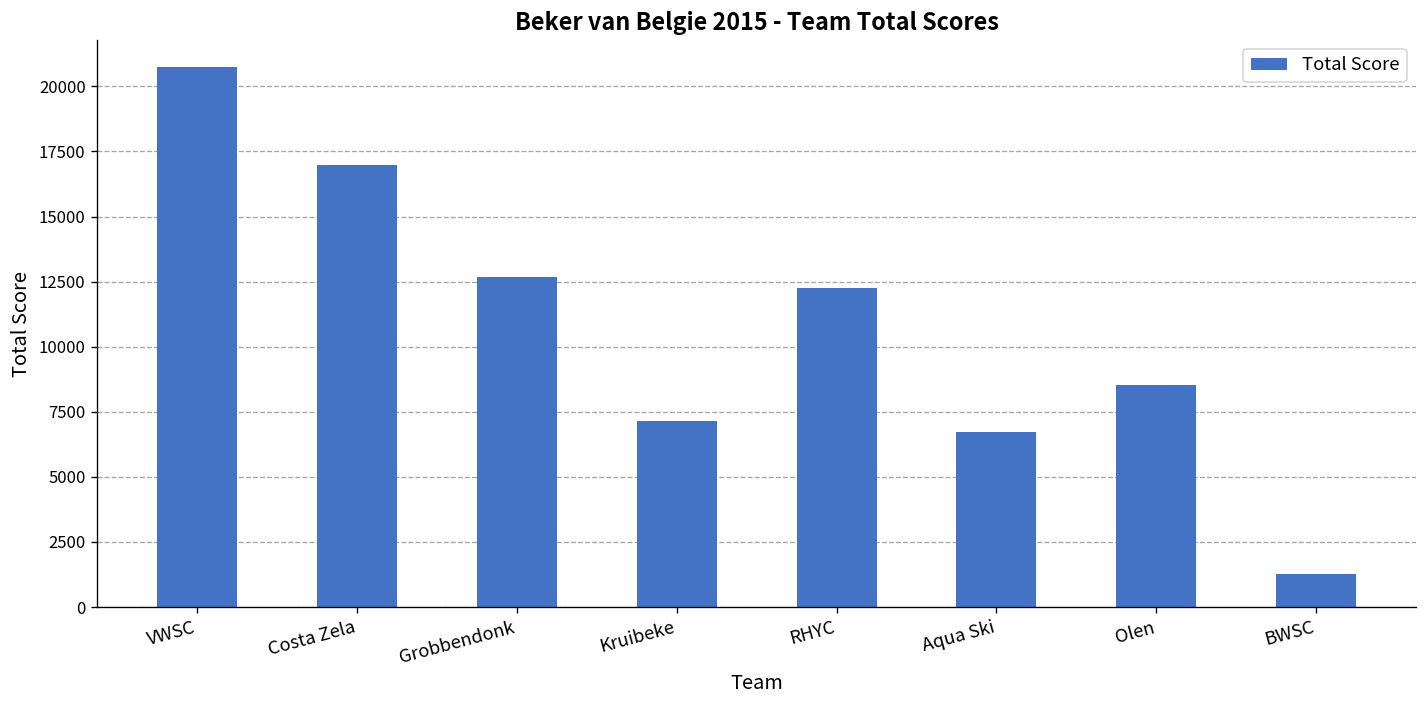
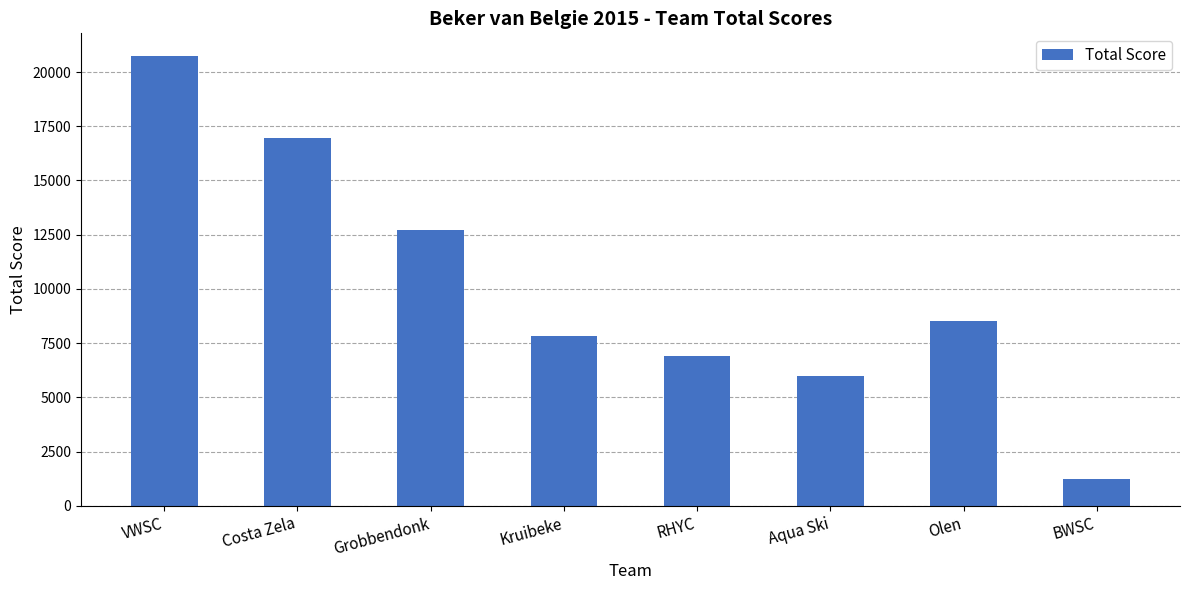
Kruibeke: 7200 -> 7800
RHYC: 12200 -> 6900
Aqua Ski: 6700 -> 6000
